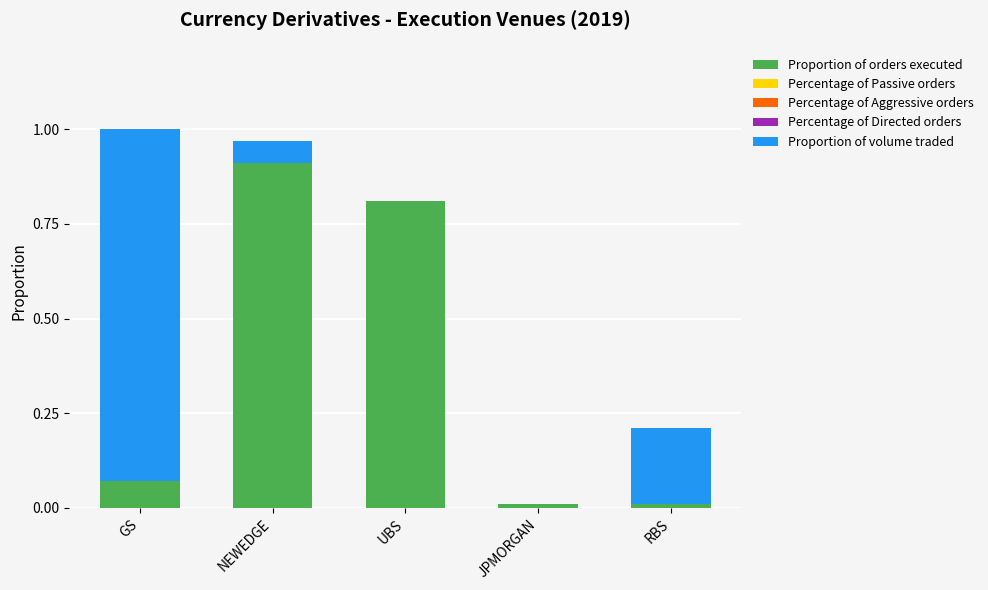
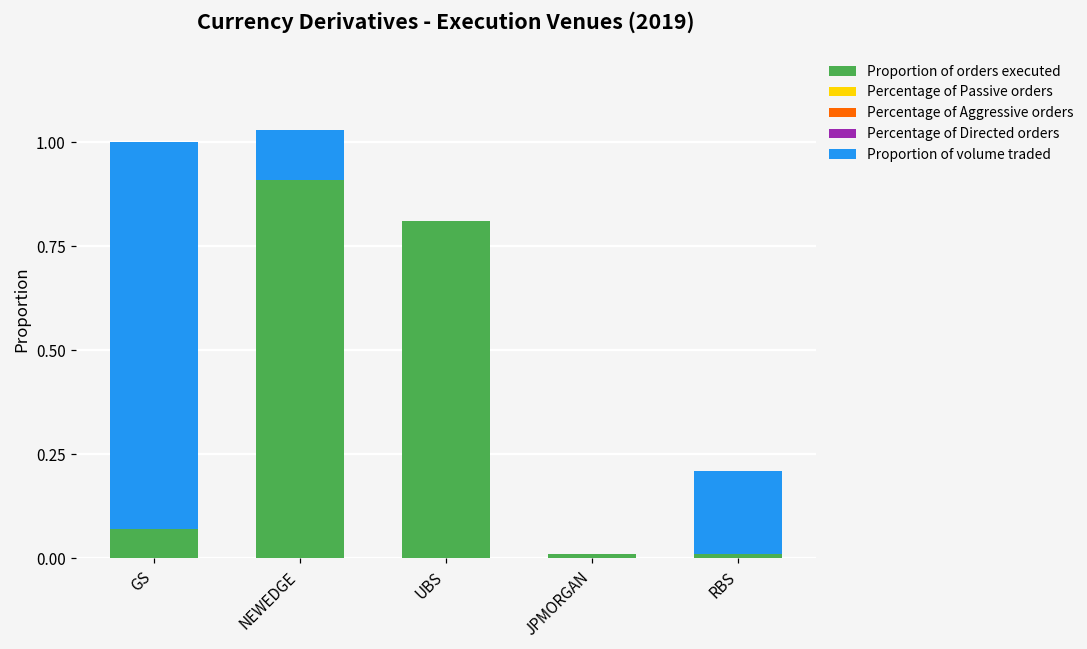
Proportion of volume traded, NEWEDGE: 0.06 -> 0.12
